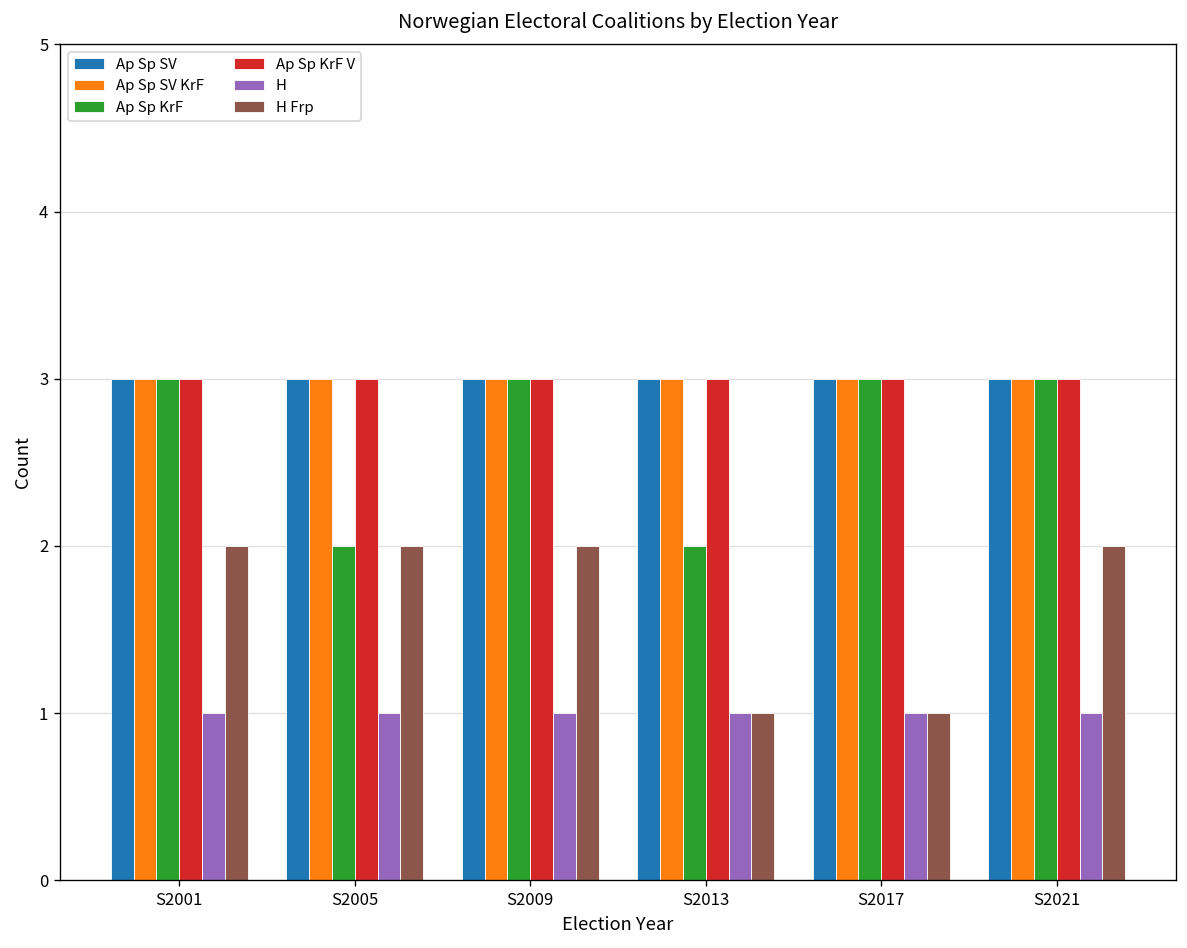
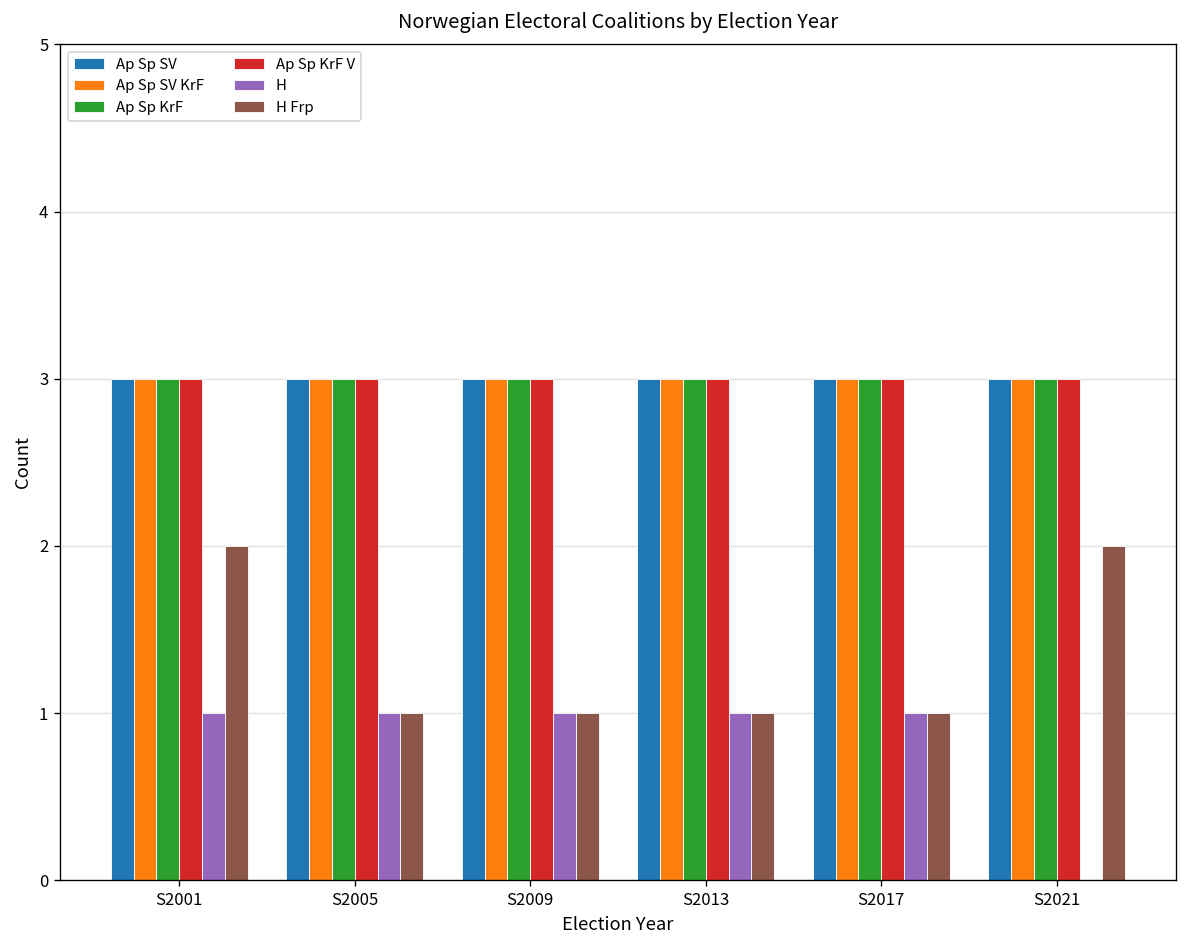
Ap Sp KrF, S2005: 2 -> 3
H Frp, S2005: 2 -> 1
H Frp, S2009: 2 -> 1
Ap Sp KrF, S2013: 2 -> 3
H, S2021: 1 -> 0
